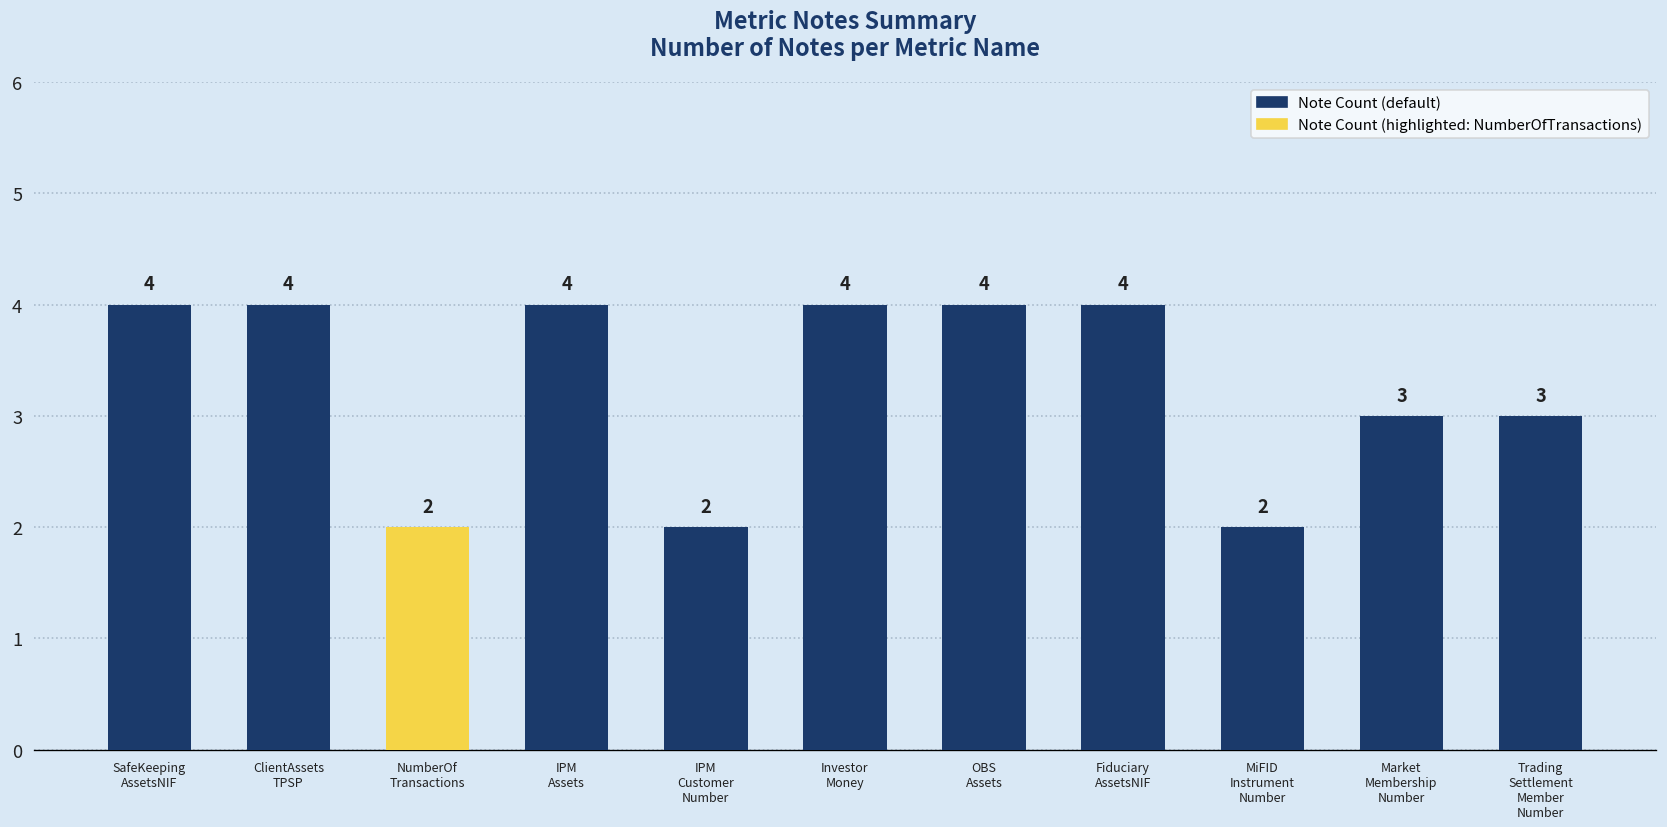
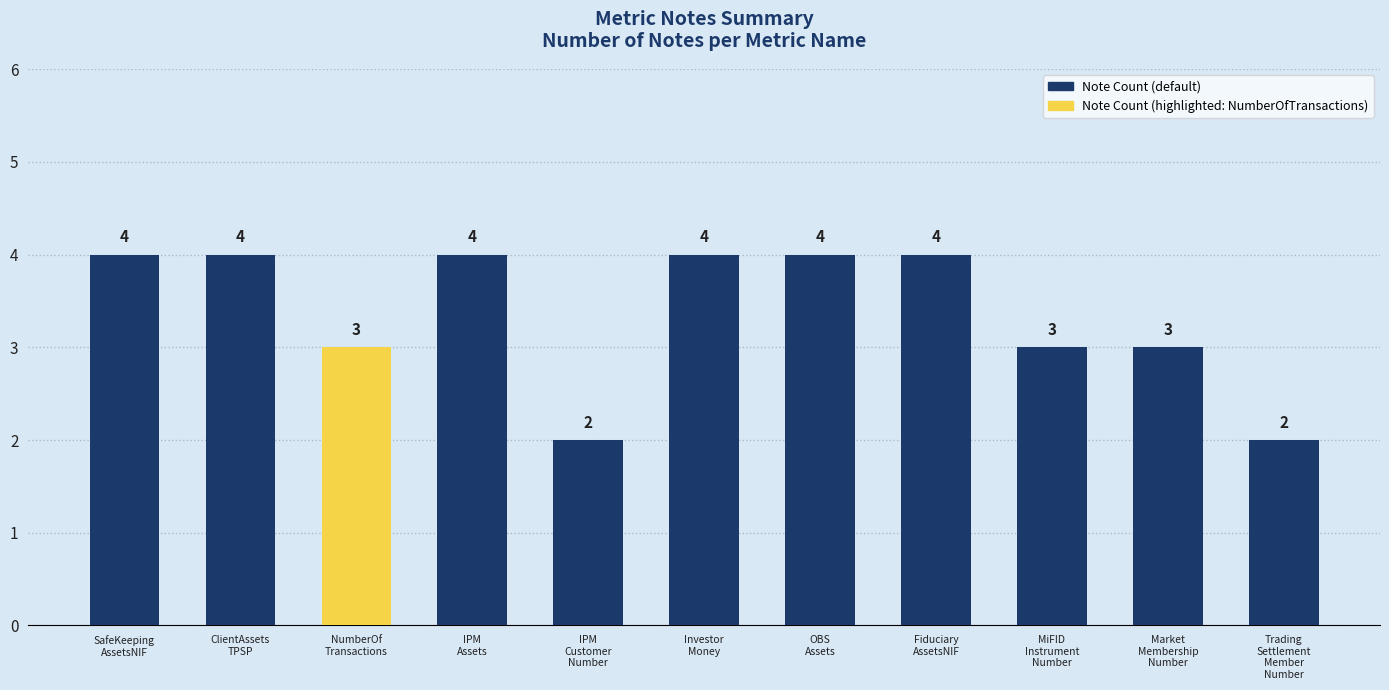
NumberOf Transactions: 2 -> 3
MiFID Instrument Number: 2 -> 3
Trading Settlement Member Number: 3 -> 2
